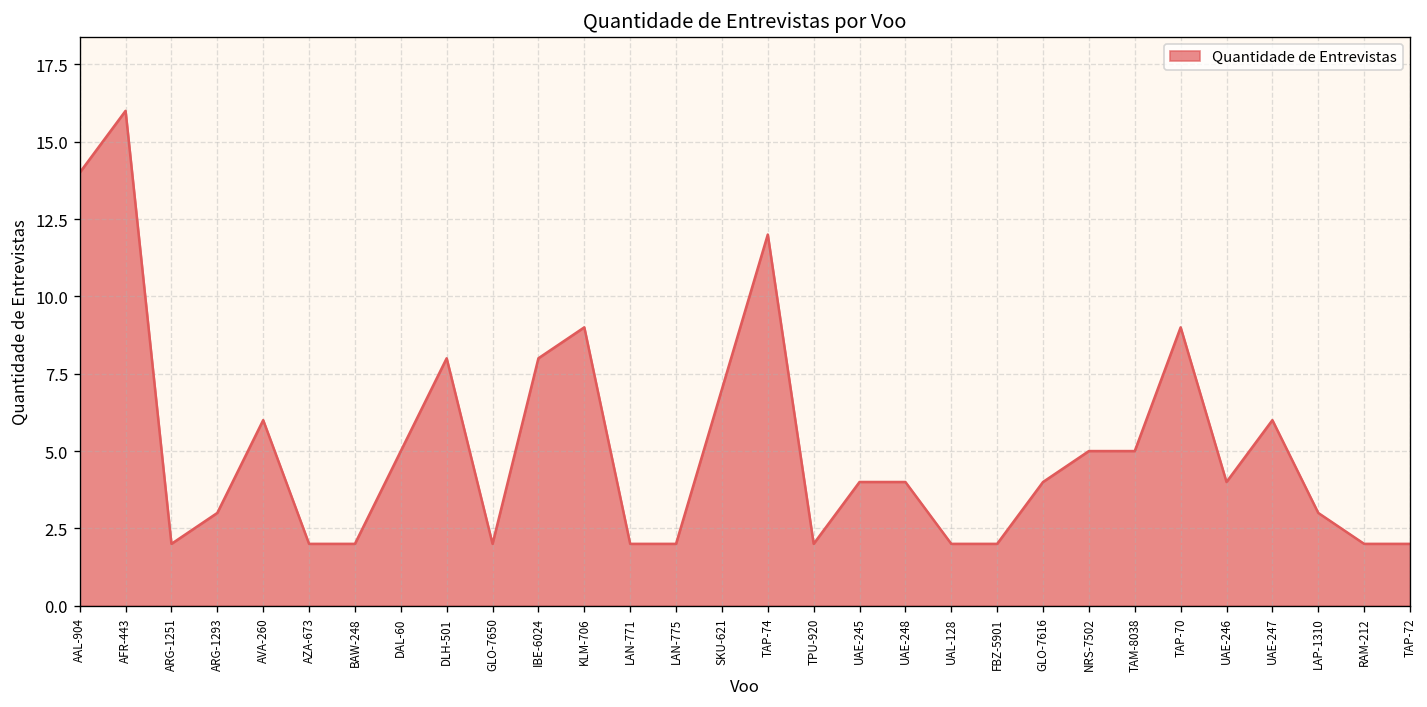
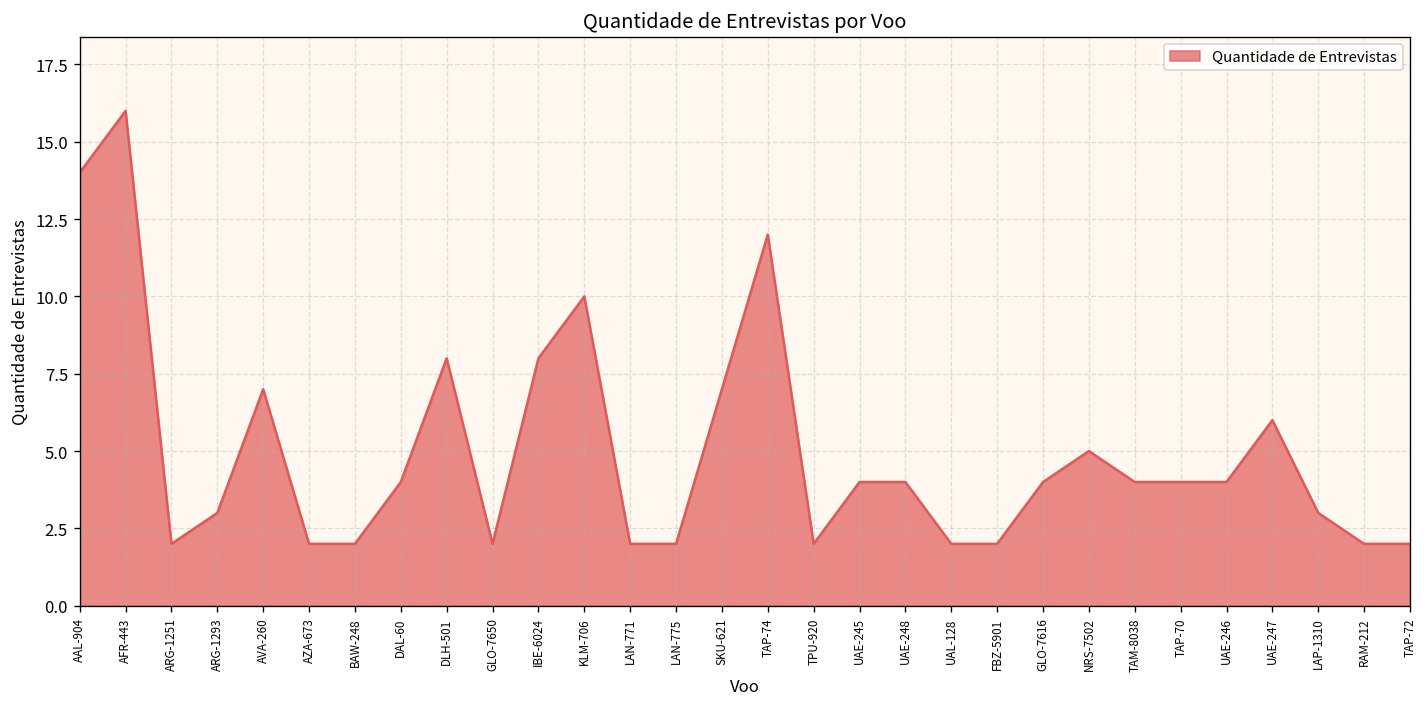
AVA-260: 6 -> 7
DAL-60: 5 -> 4
KLM-706: 9 -> 10
TAM-8038: 5 -> 4
TAP-70: 9 -> 4
